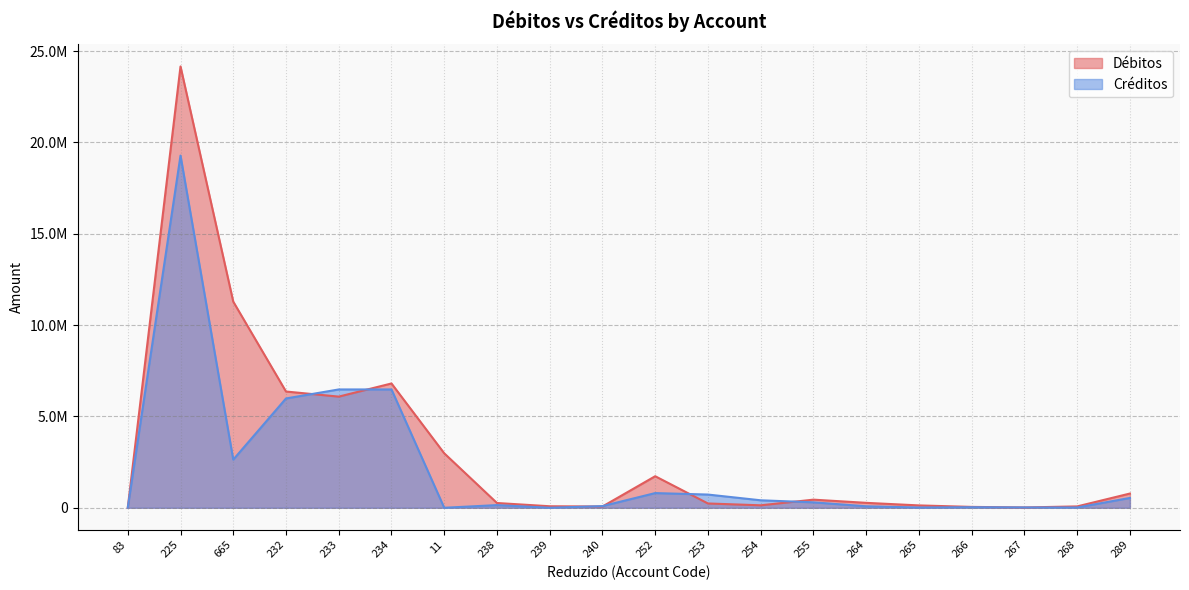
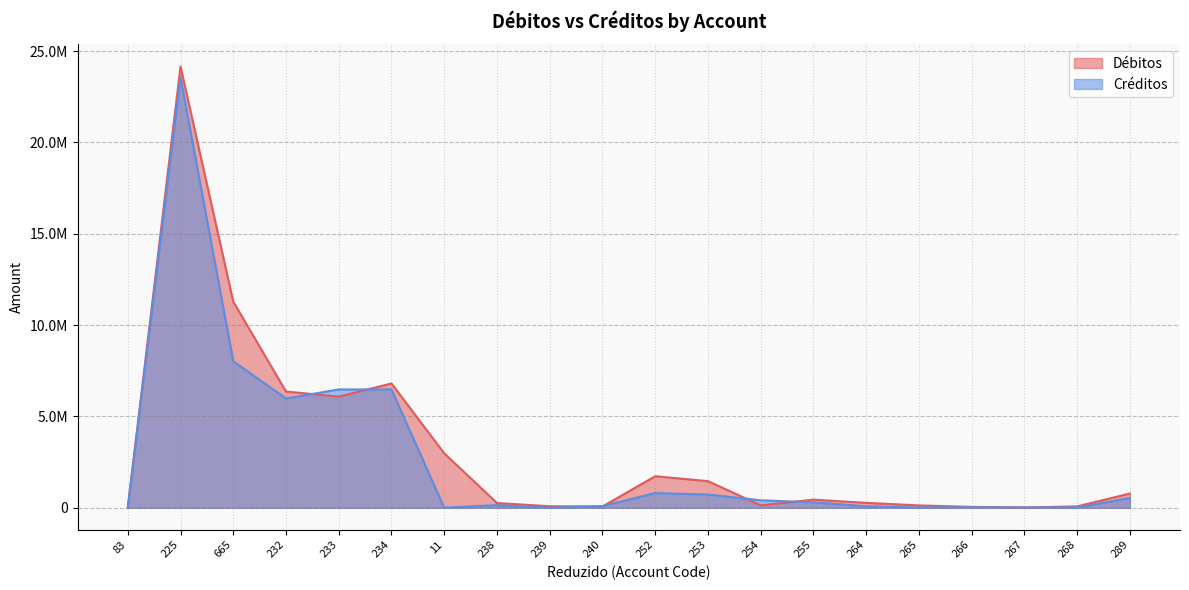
Créditos, 225: 19300000 -> 23600000
Créditos, 665: 2600000 -> 8000000
Débitos, 253: 200000 -> 1500000
